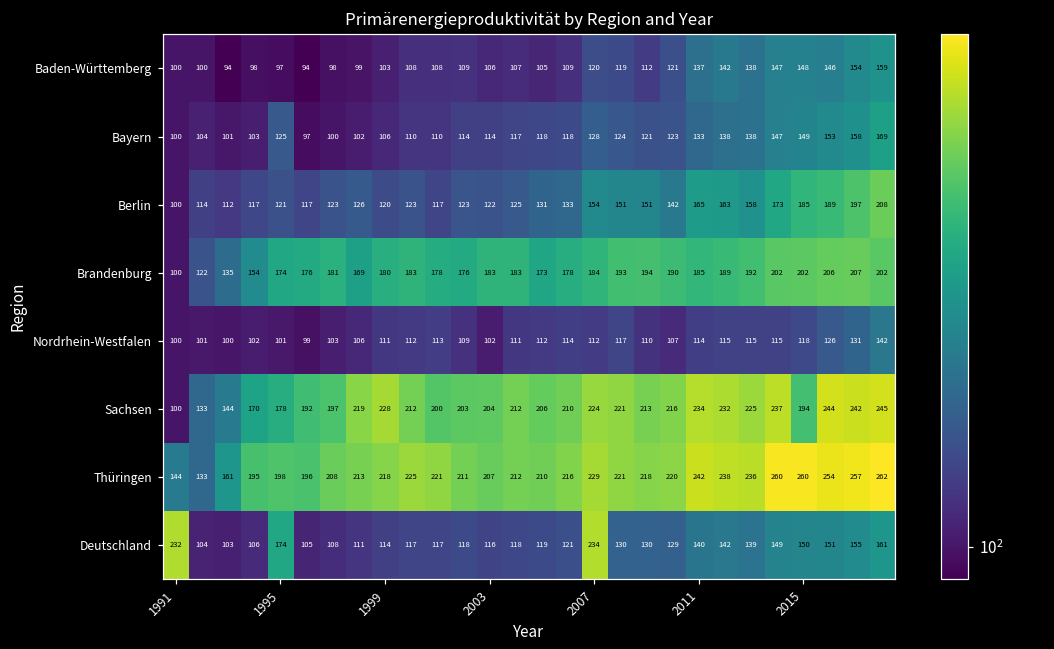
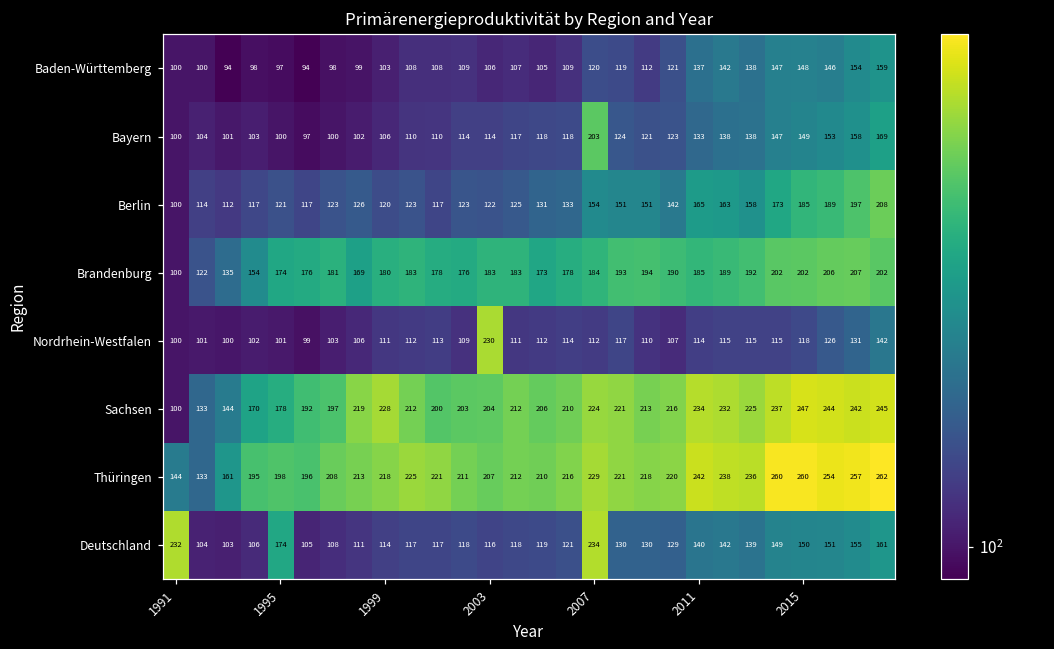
Bayern, 1995: 125 -> 100
Bayern, 2007: 128 -> 203
Nordrhein-Westfalen, 2003: 102 -> 230
Sachsen, 2015: 194 -> 247
